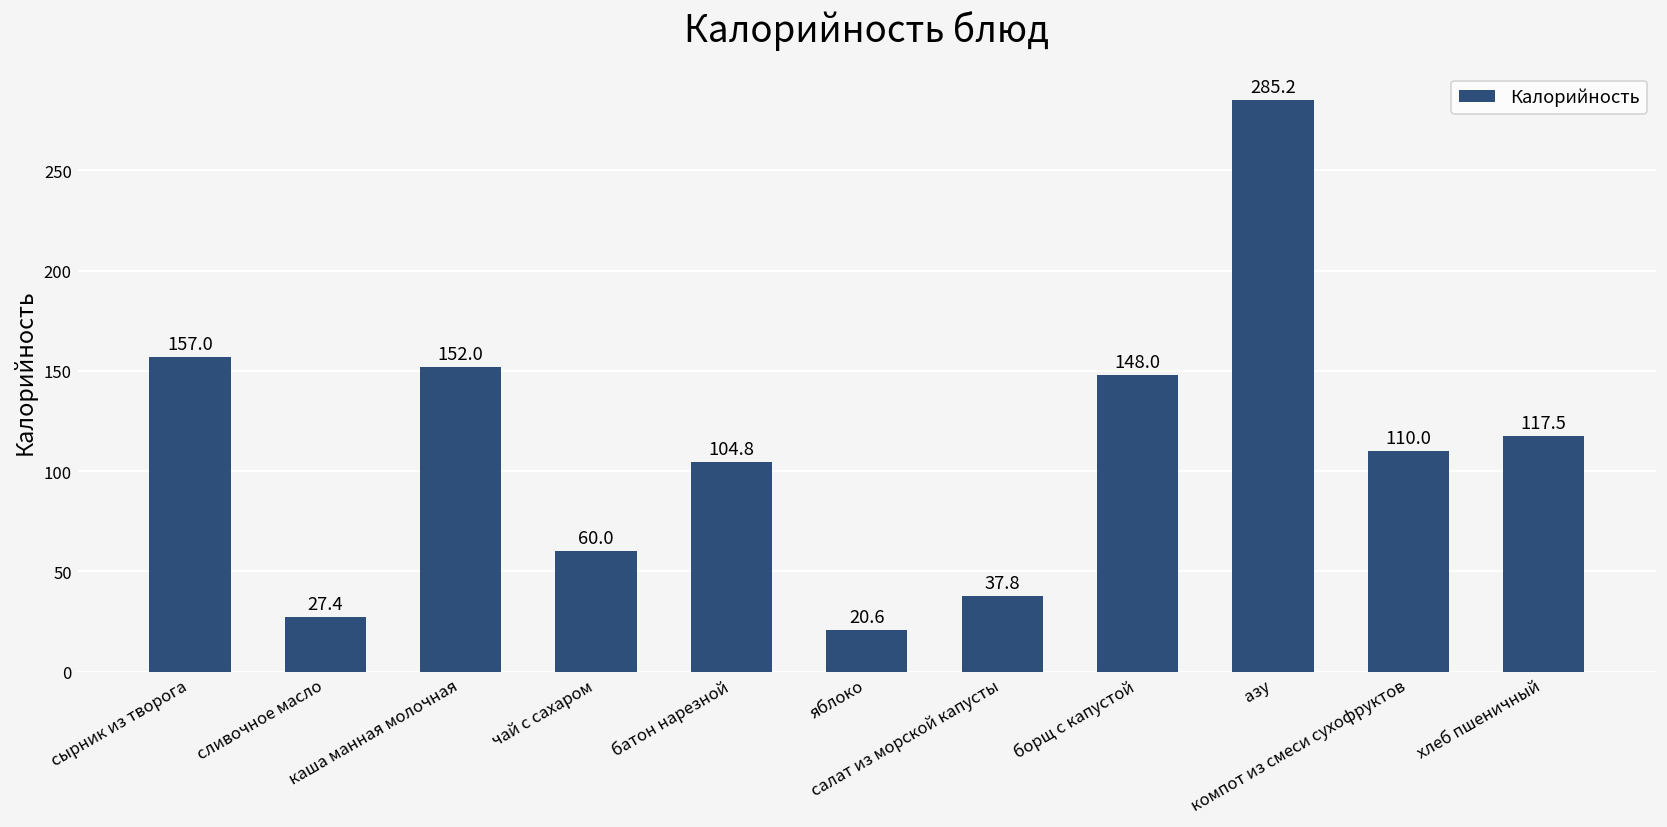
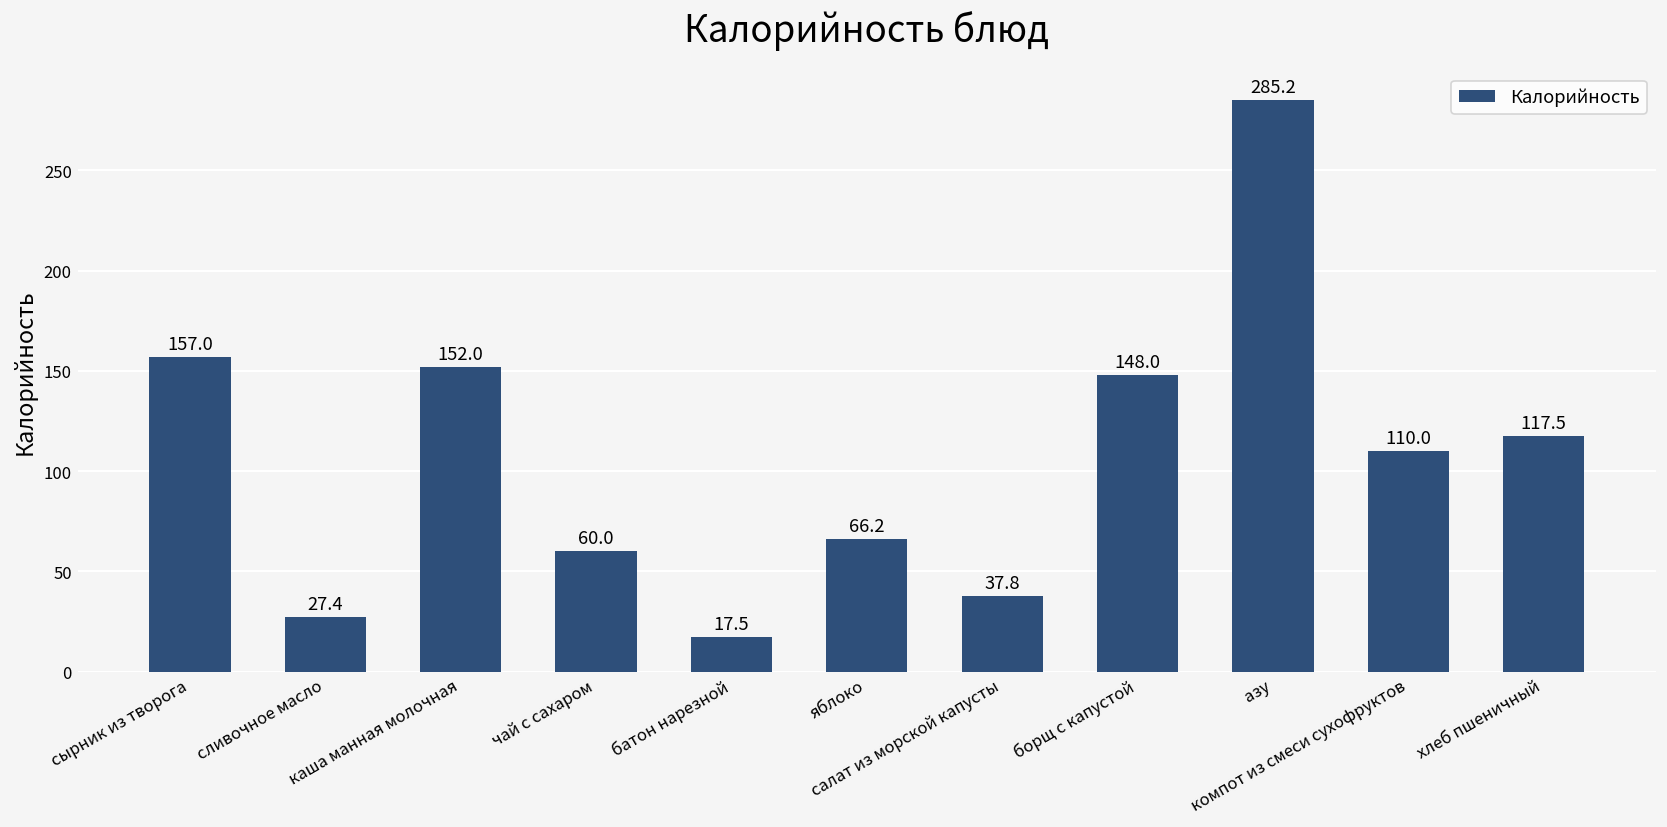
батон нарезной: 104.8 -> 17.5
яблоко: 20.6 -> 66.2
